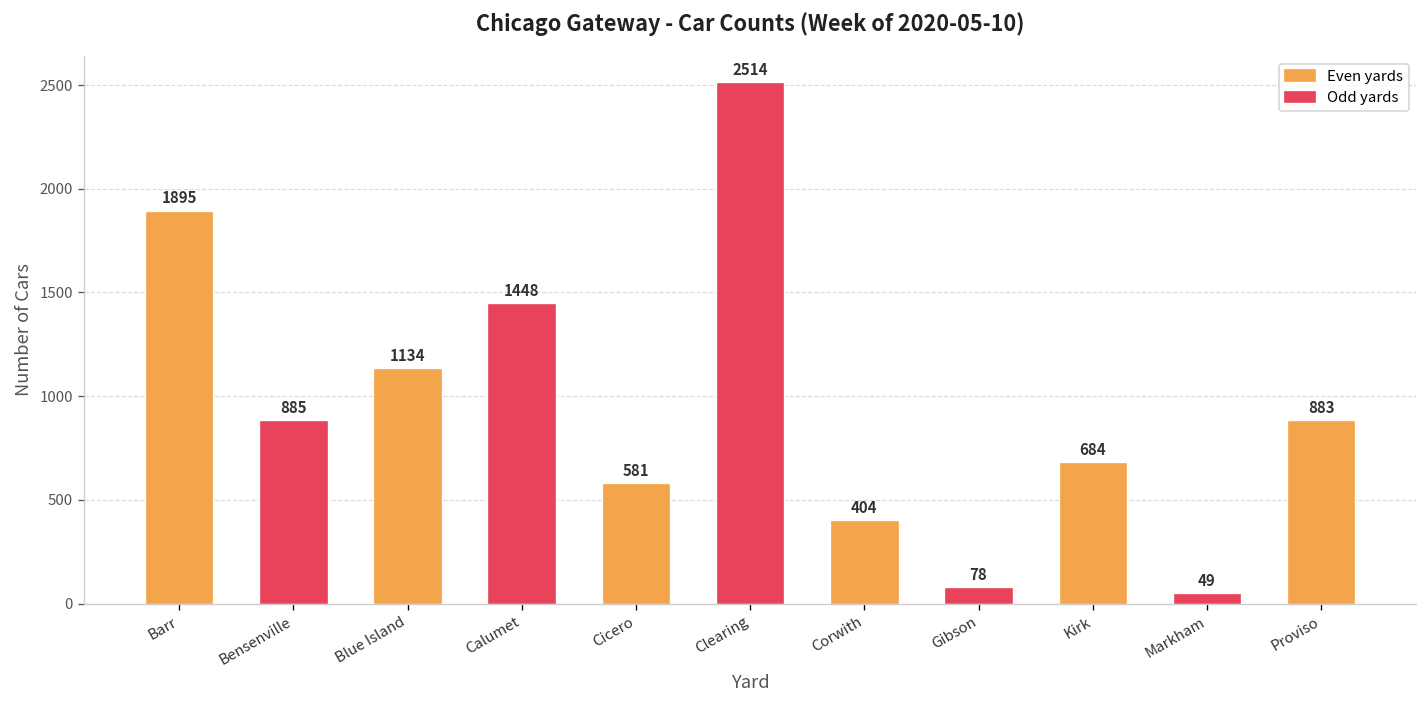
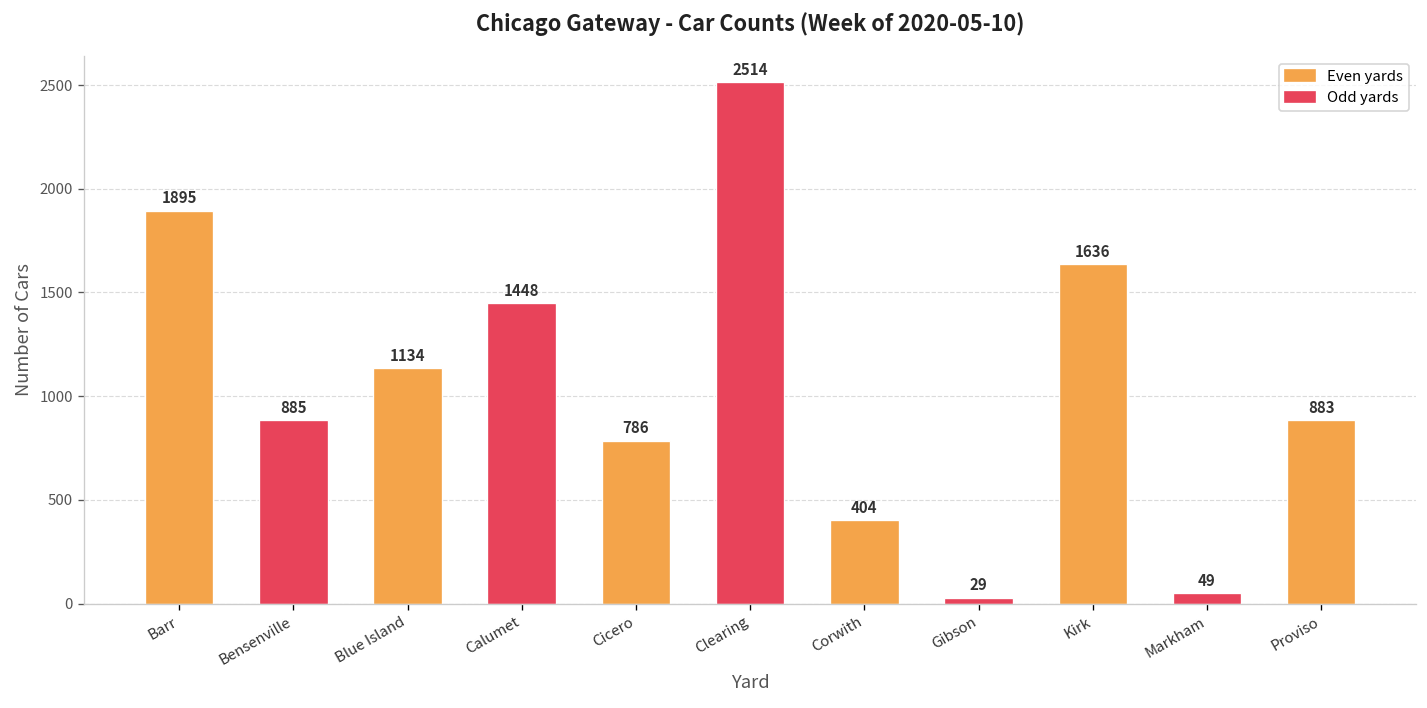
Cicero: 581 -> 786
Gibson: 78 -> 29
Kirk: 684 -> 1636
